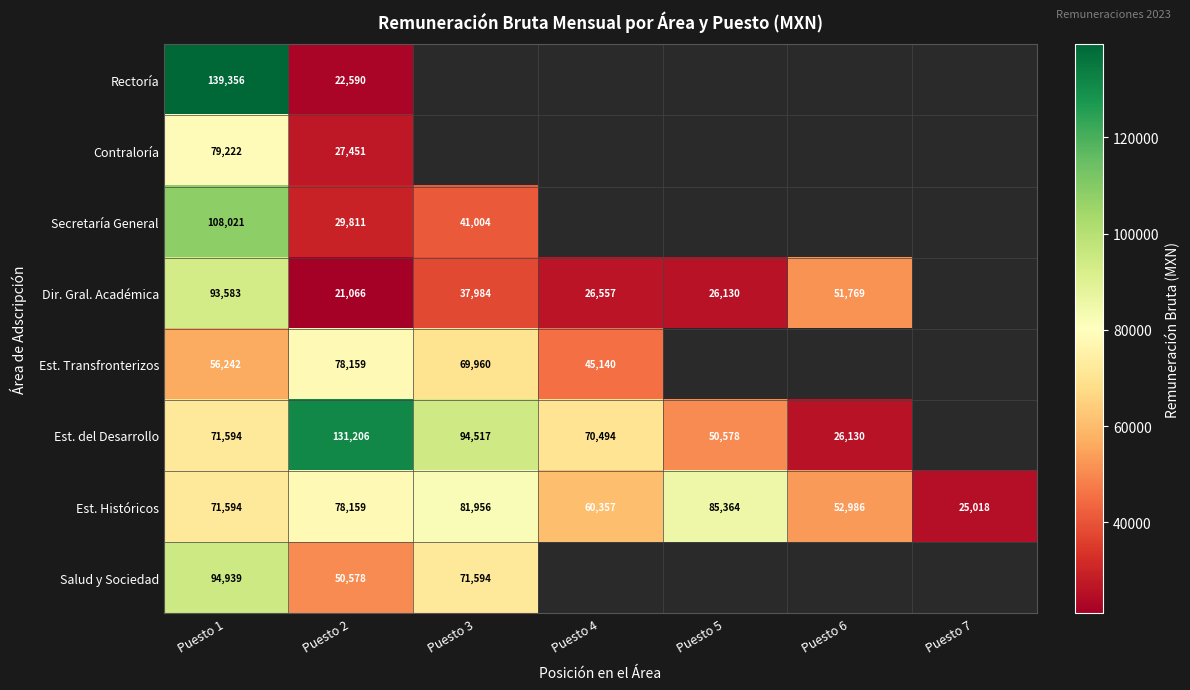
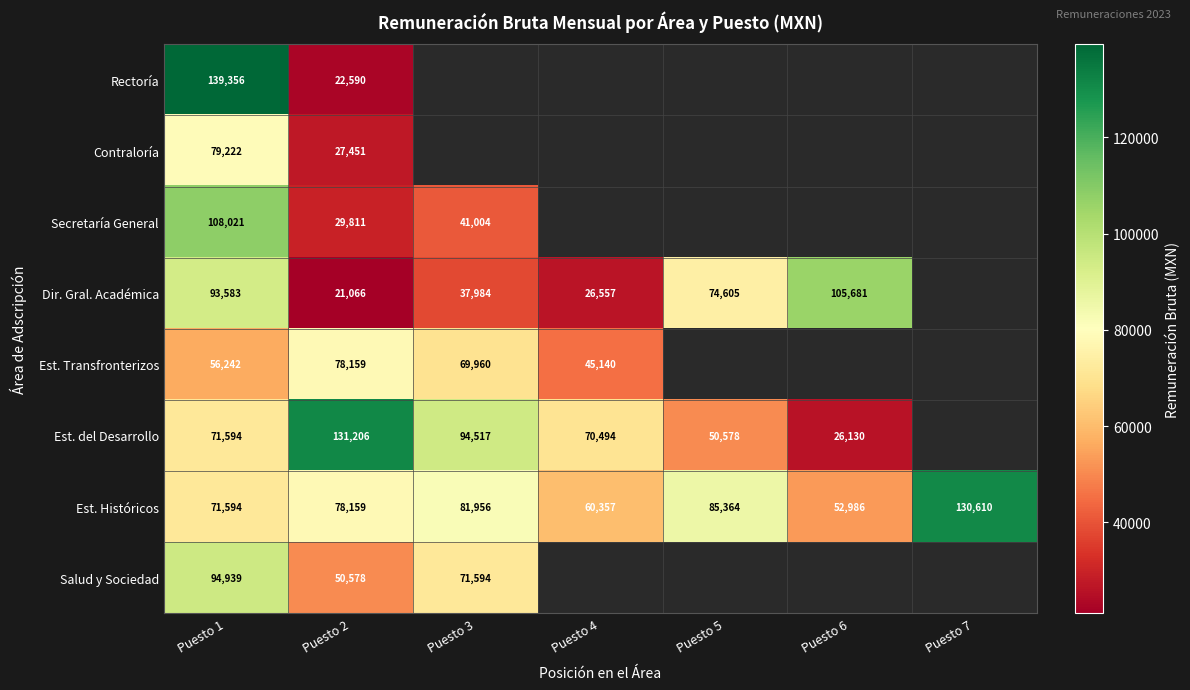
Dir. Gral. Académica, Puesto 5: 26,130 -> 74,605
Dir. Gral. Académica, Puesto 6: 51,769 -> 105,681
Est. Históricos, Puesto 7: 25,018 -> 130,610
